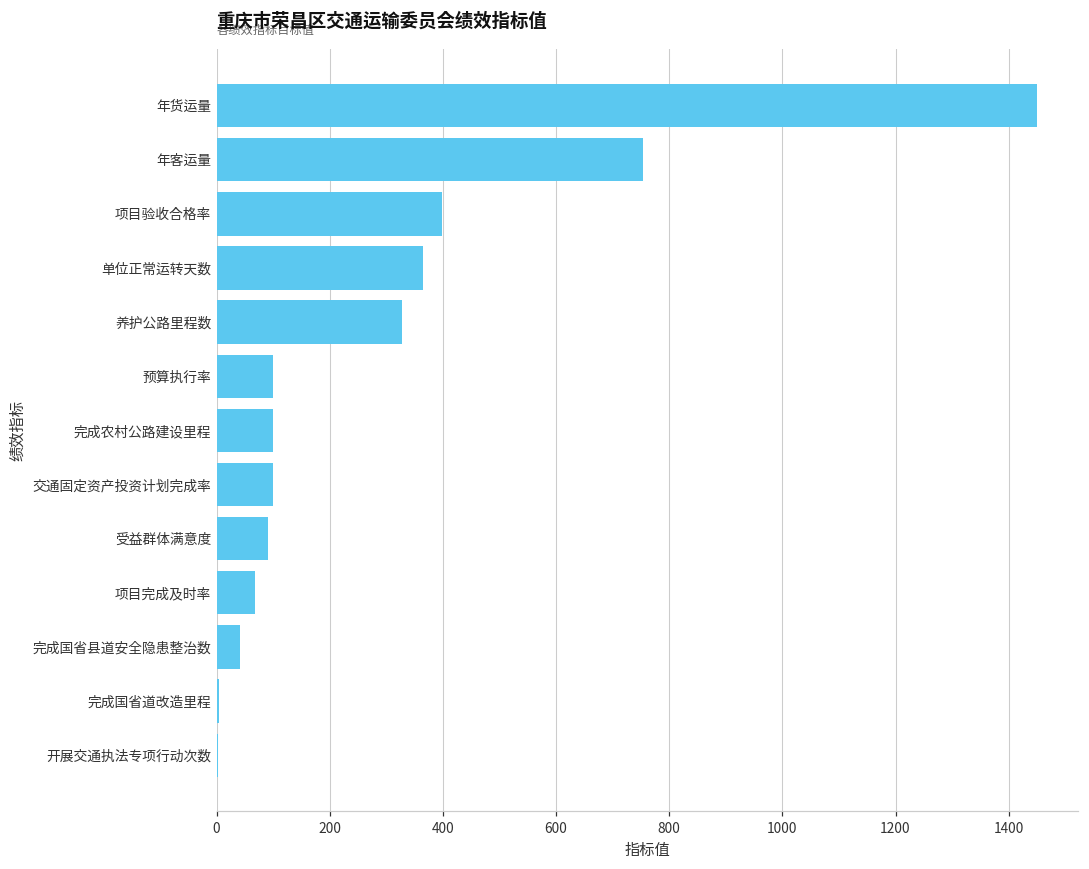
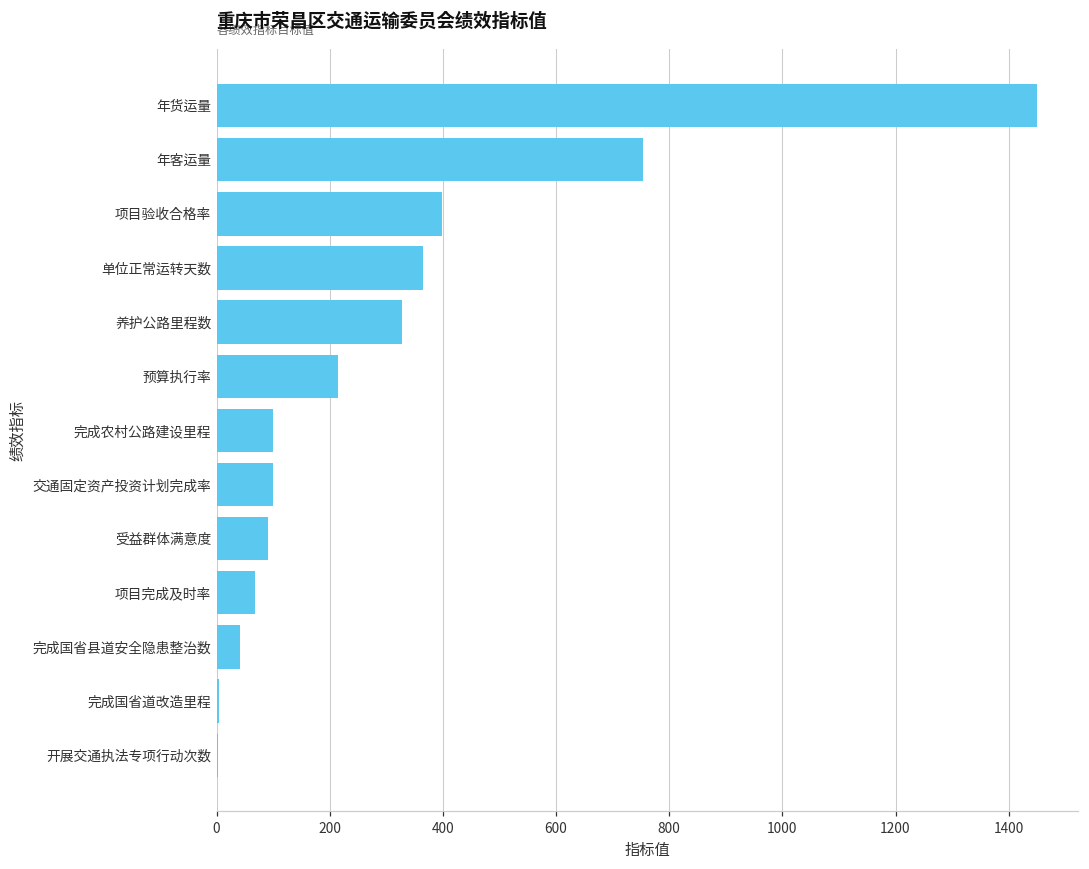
预算执行率: 100 -> 210
